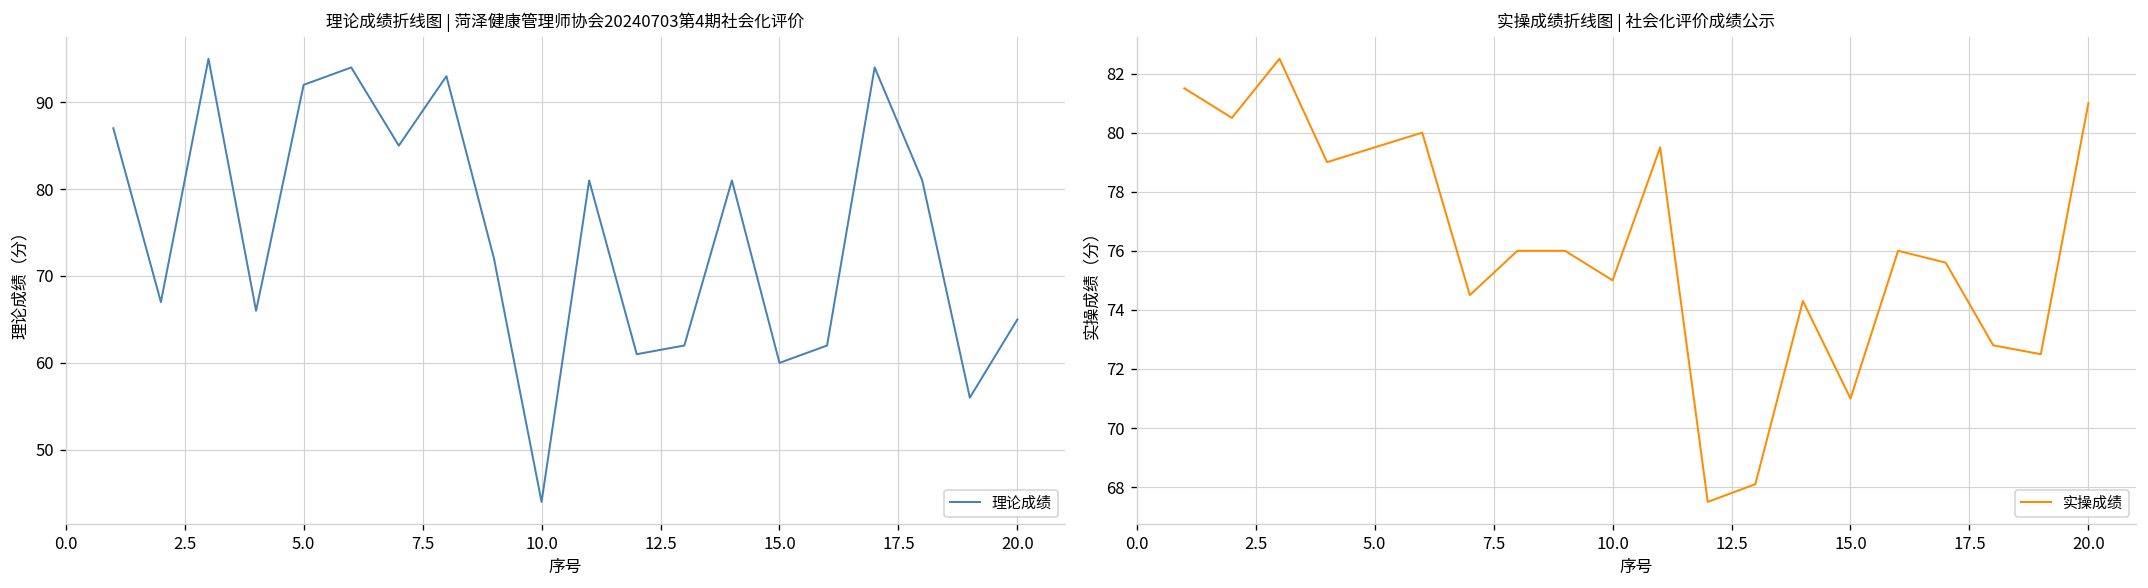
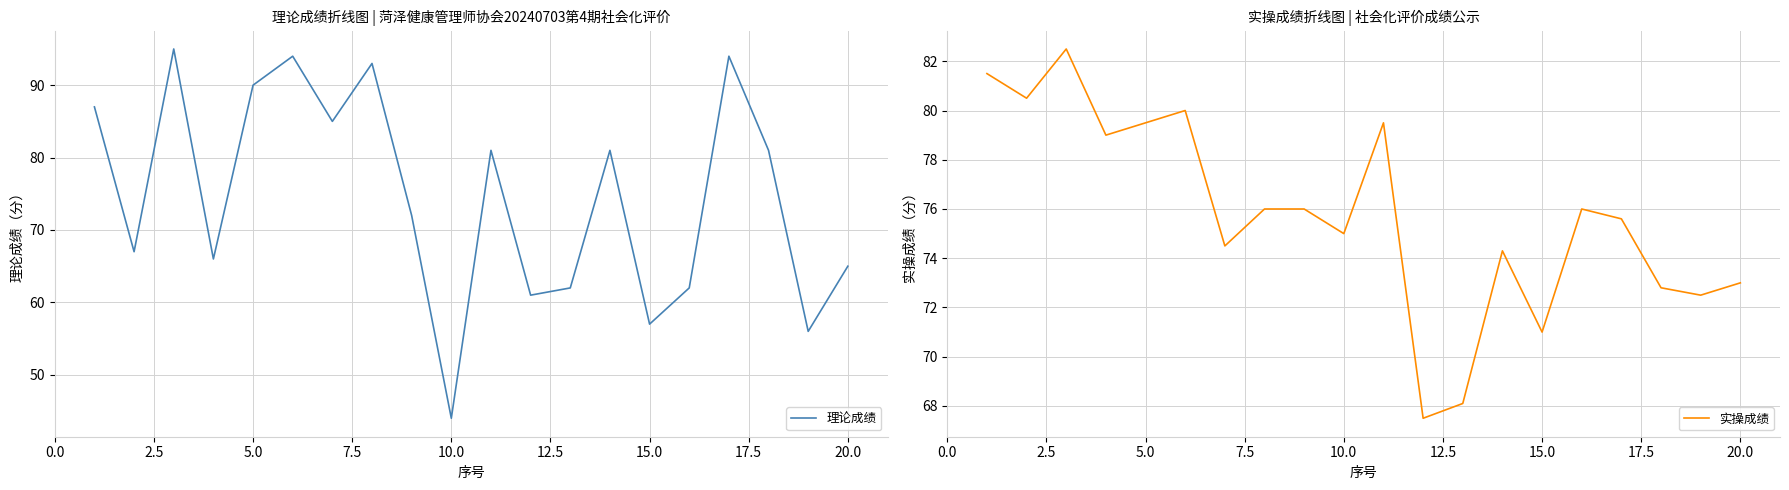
理论成绩折线图 | 菏泽健康管理师协会20240703第4期社会化评价, 5.0: 92 -> 90
理论成绩折线图 | 菏泽健康管理师协会20240703第4期社会化评价, 15.0: 60 -> 57
实操成绩折线图 | 社会化评价成绩公示, 20.0: 81 -> 73
